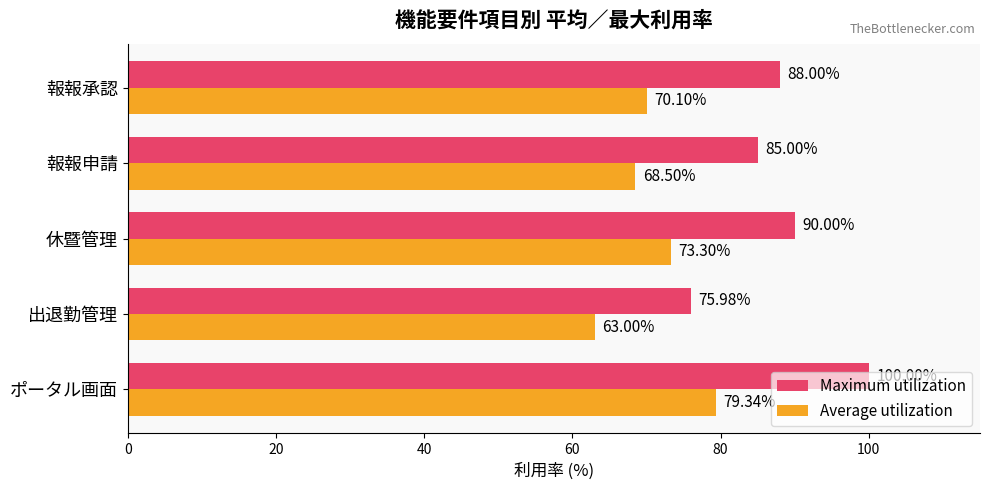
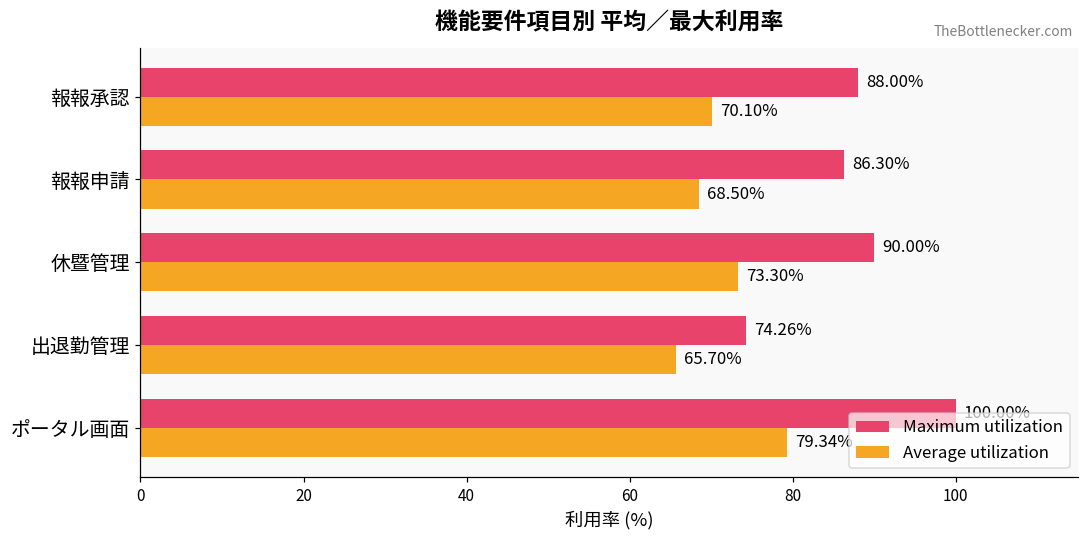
Maximum utilization, 報報申請: 85.00% -> 86.30%
Maximum utilization, 出退勤管理: 75.98% -> 74.26%
Average utilization, 出退勤管理: 63.00% -> 65.70%
